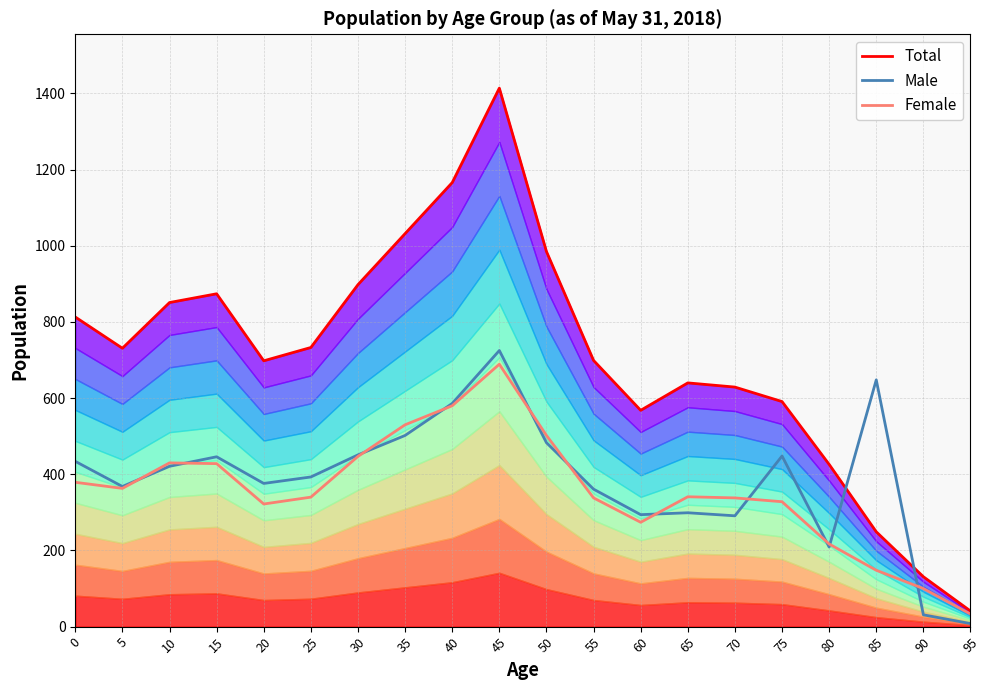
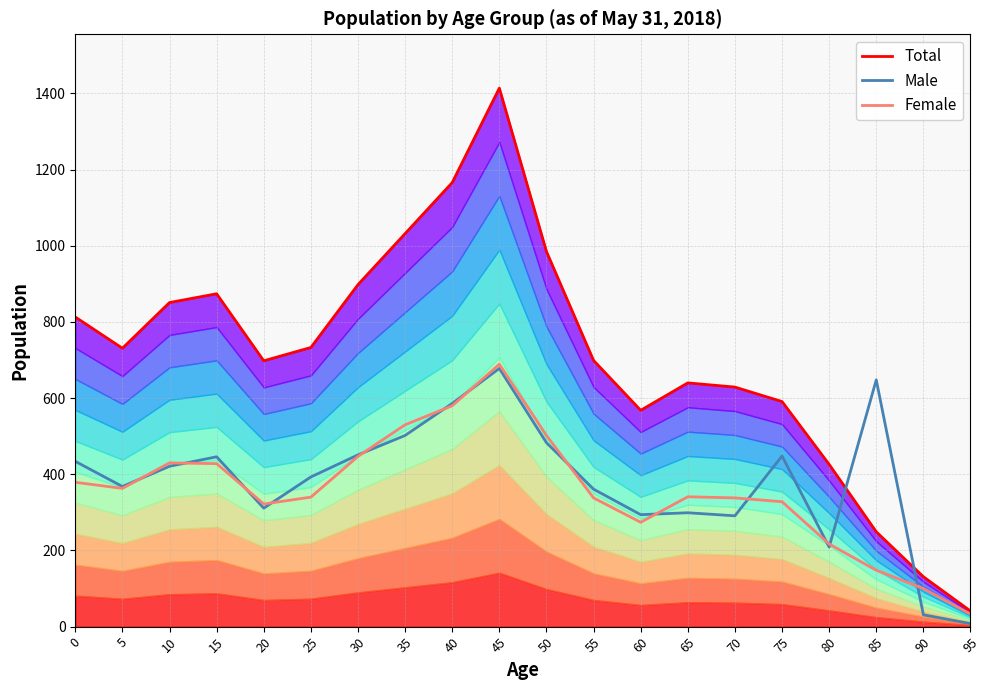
Male, 20: 380 -> 310
Male, 45: 730 -> 680
